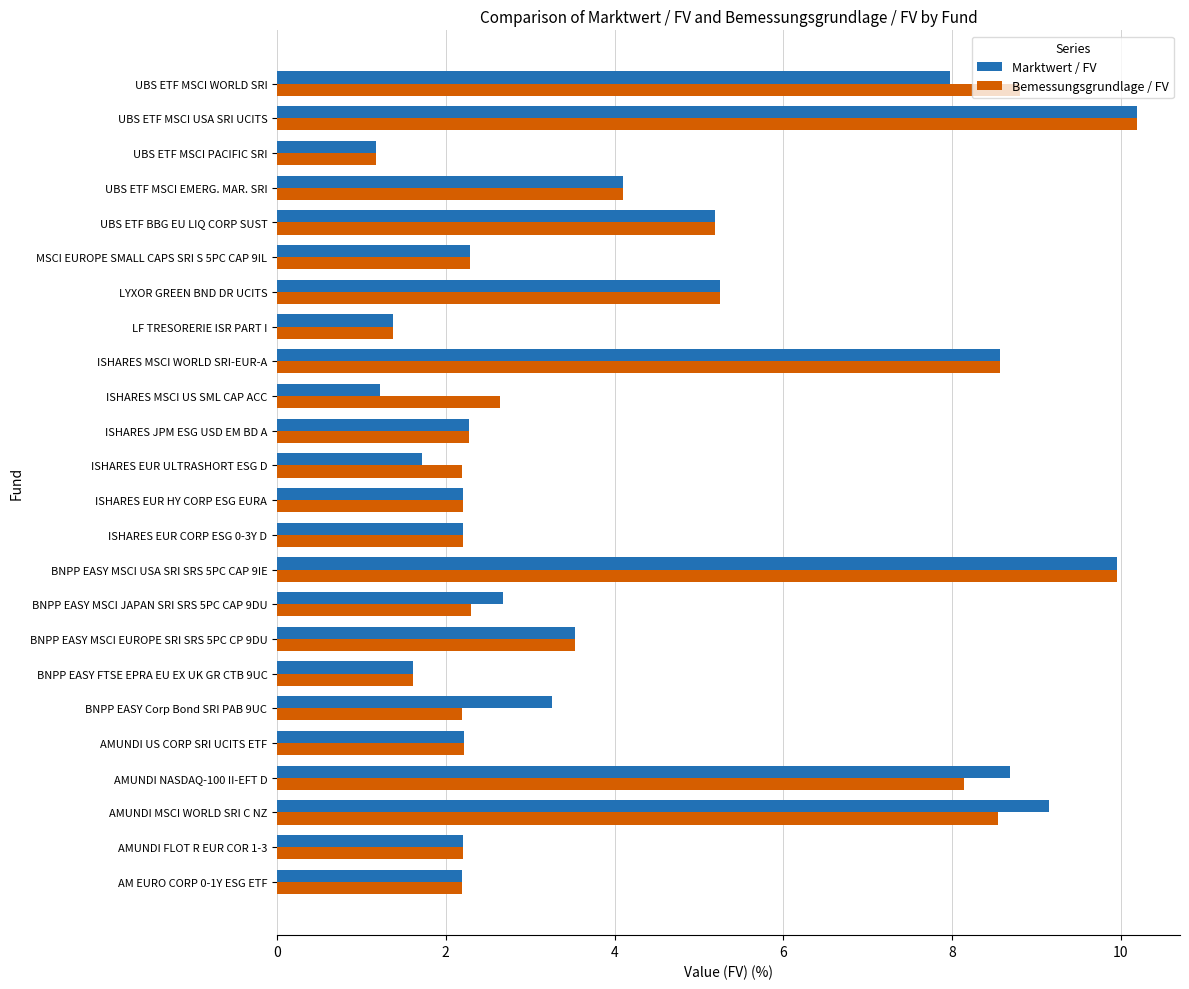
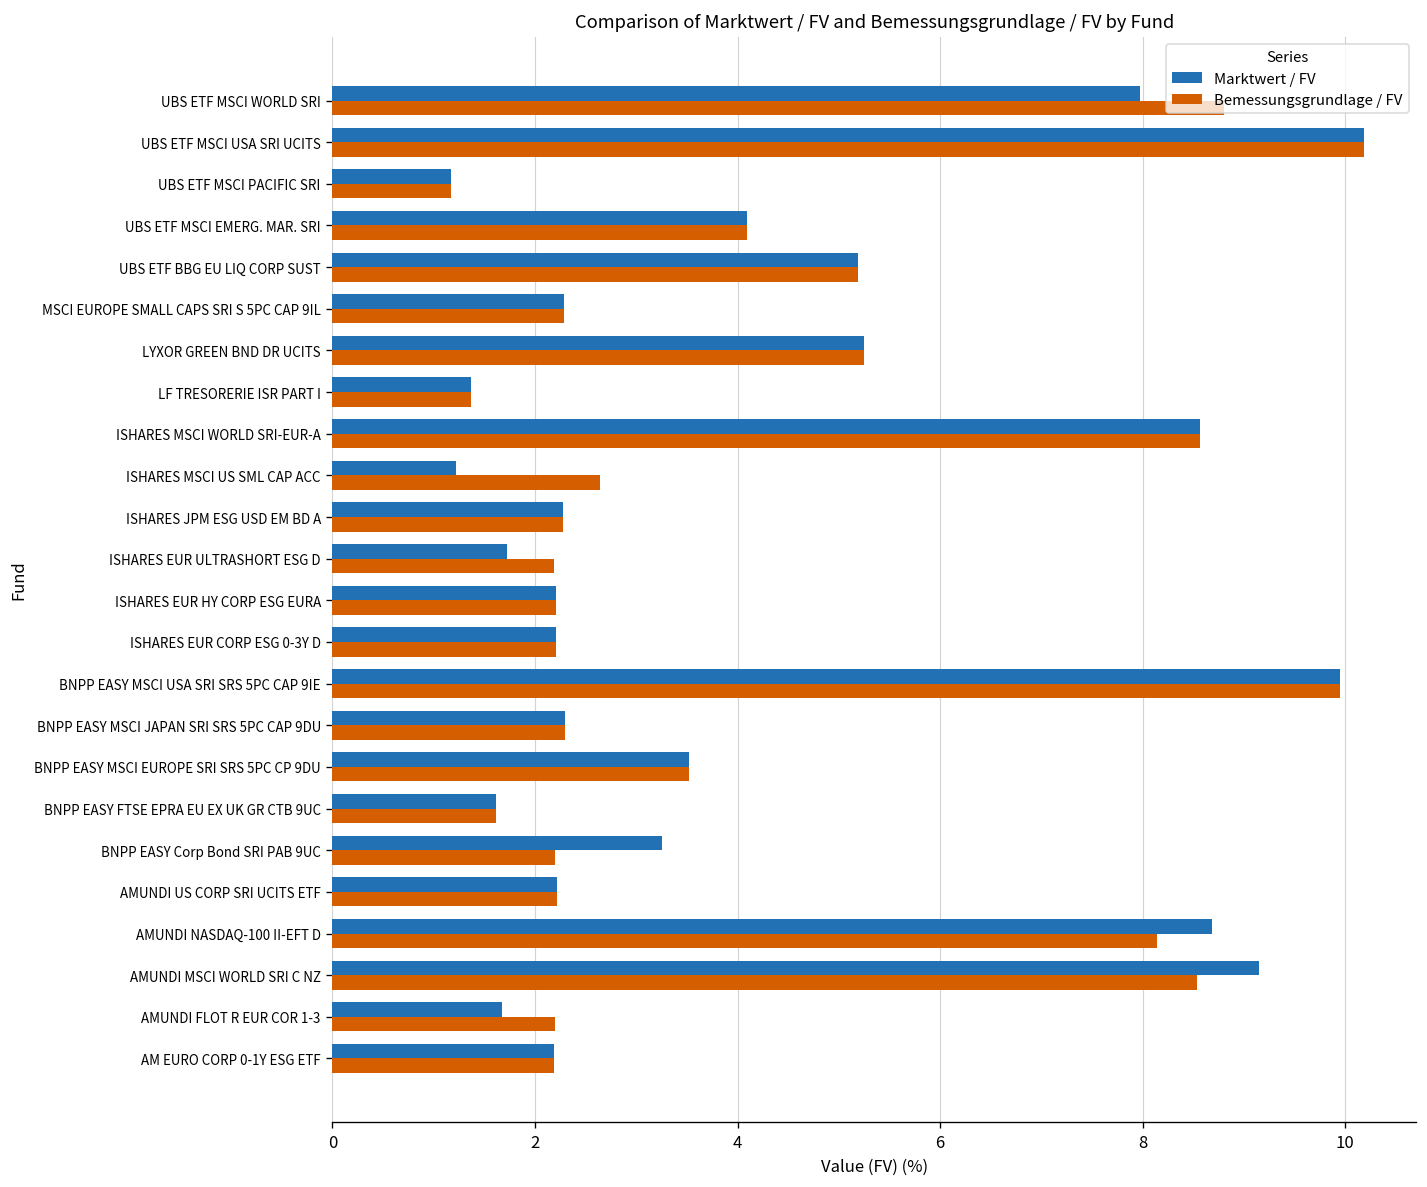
Marktwert / FV, BNPP EASY MSCI JAPAN SRI SRS 5PC CAP 9DU: 2.7 -> 2.3
Marktwert / FV, AMUNDI FLOT R EUR COR 1-3: 2.2 -> 1.7
